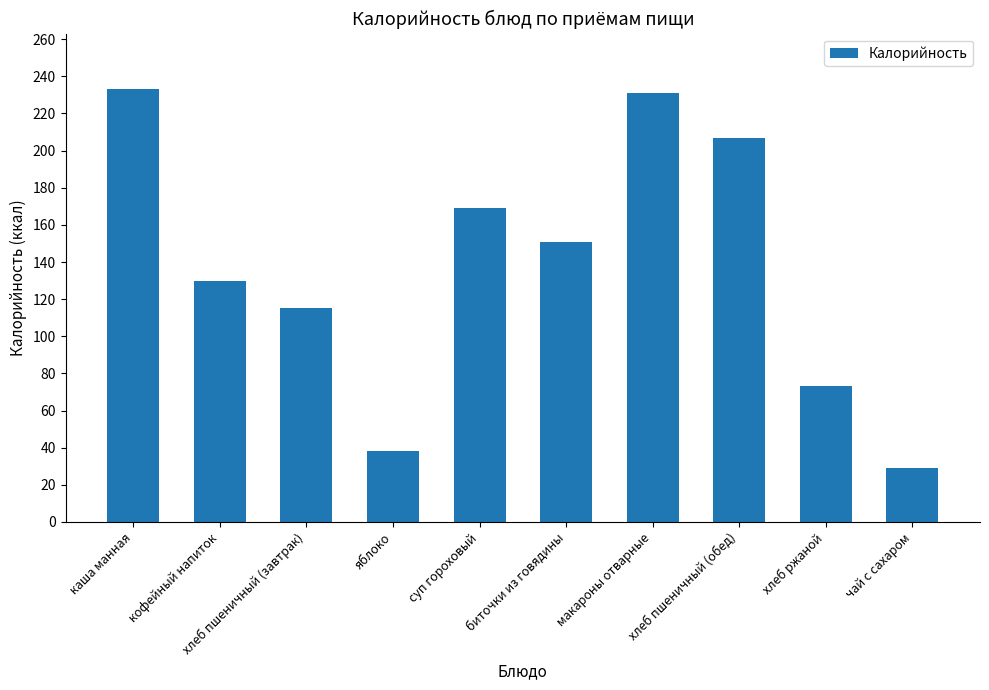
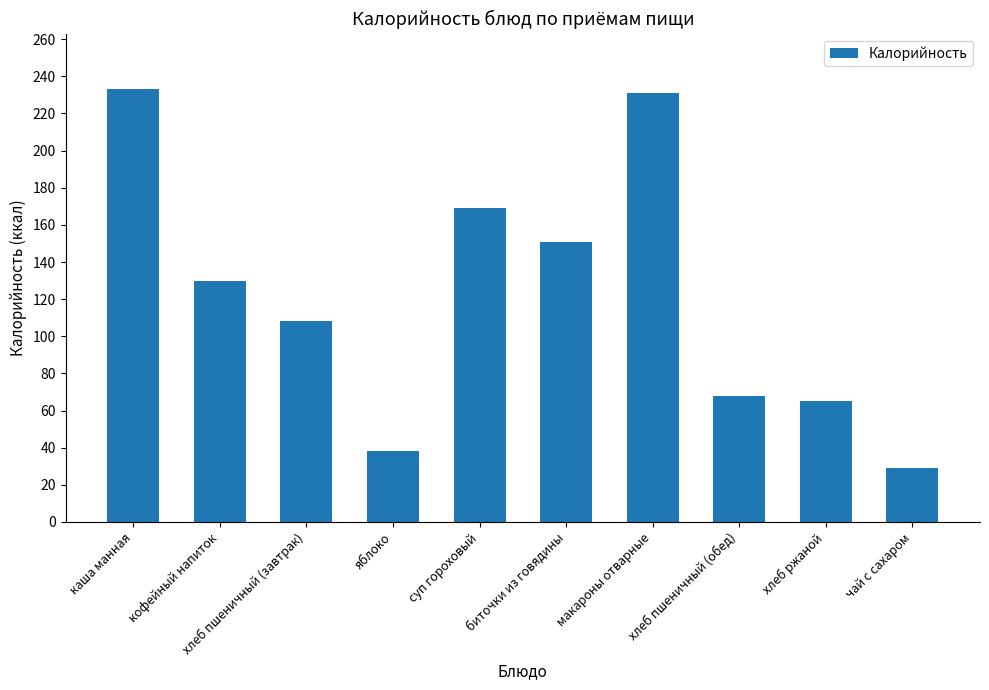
хлеб пшеничный (завтрак): 115 -> 108
хлеб пшеничный (обед): 207 -> 68
хлеб ржаной: 73 -> 65
